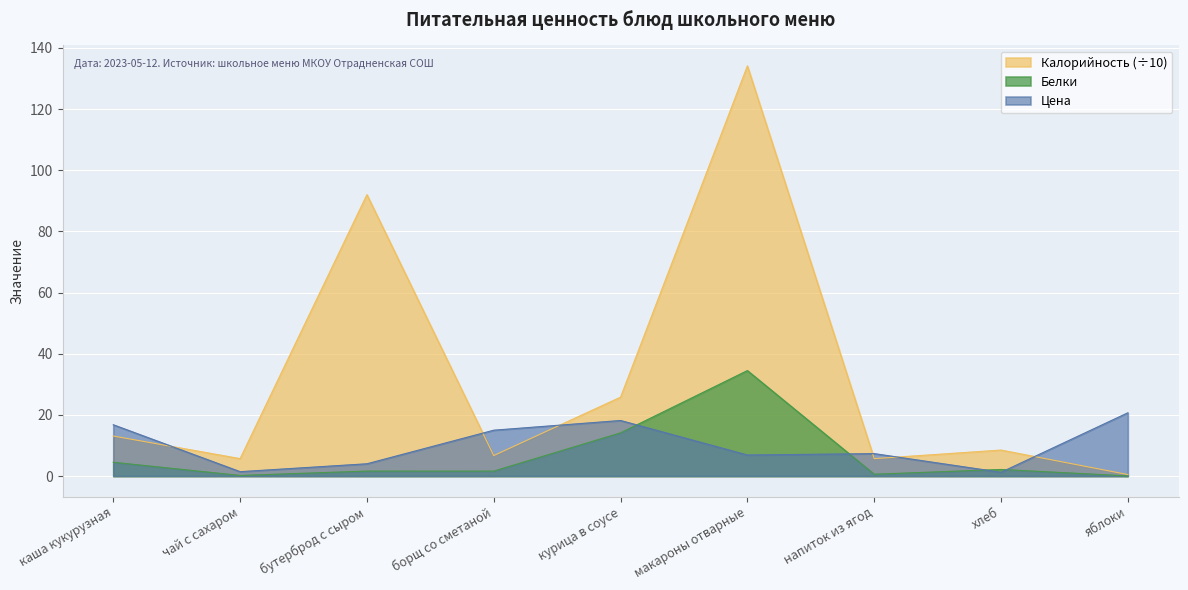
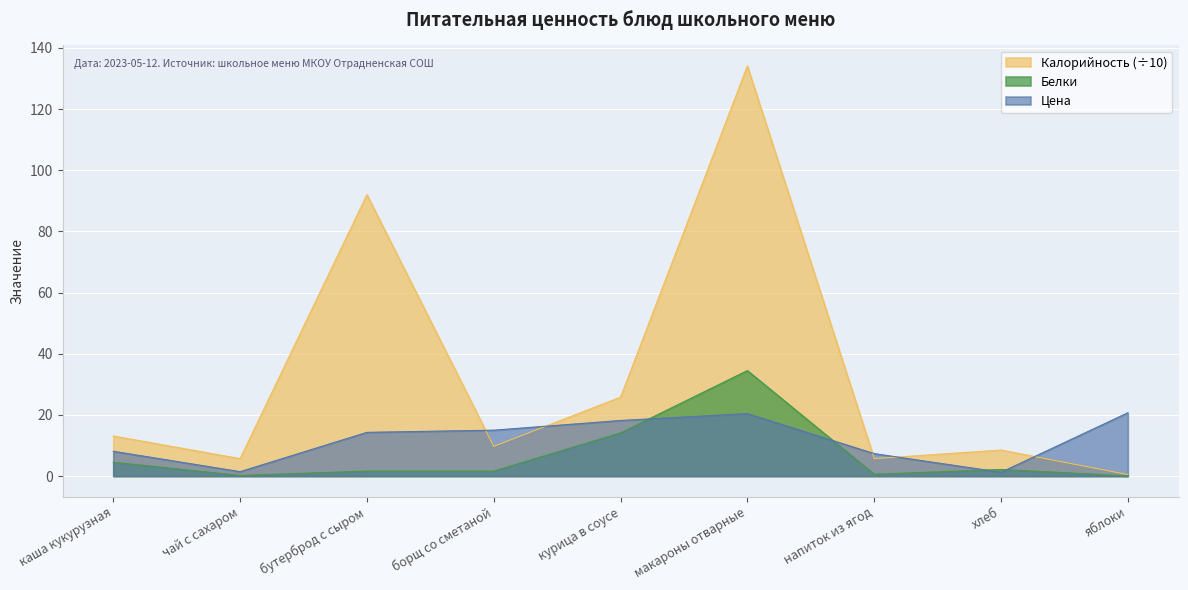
Цена, каша кукурузная: 17 -> 8
Цена, бутерброд с сыром: 4 -> 14
Калорийность (÷10), борщ со сметаной: 7 -> 10
Цена, макароны отварные: 7 -> 20
